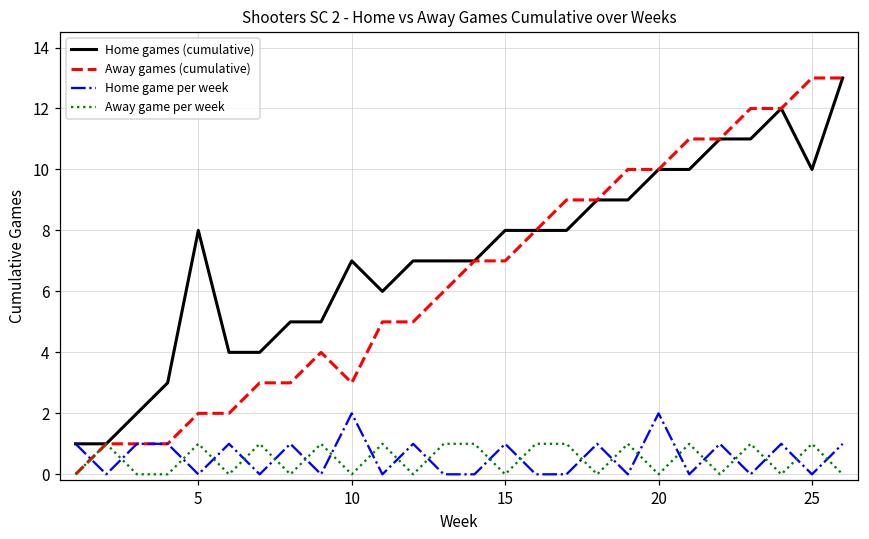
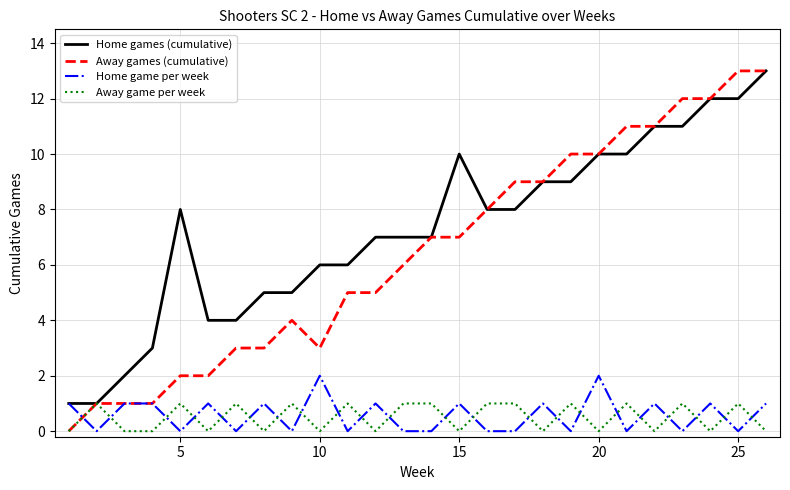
Home games (cumulative), 10: 7 -> 6
Home games (cumulative), 15: 8 -> 10
Home games (cumulative), 25: 10 -> 12
